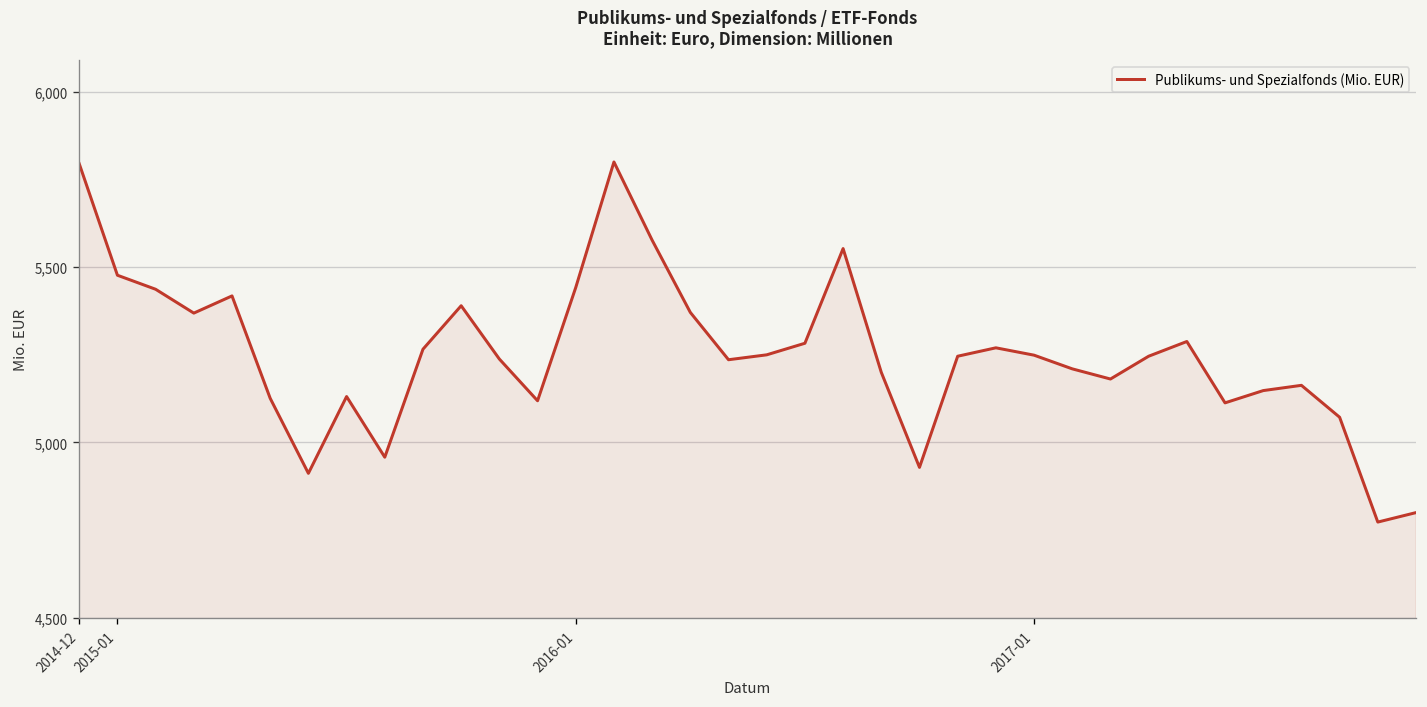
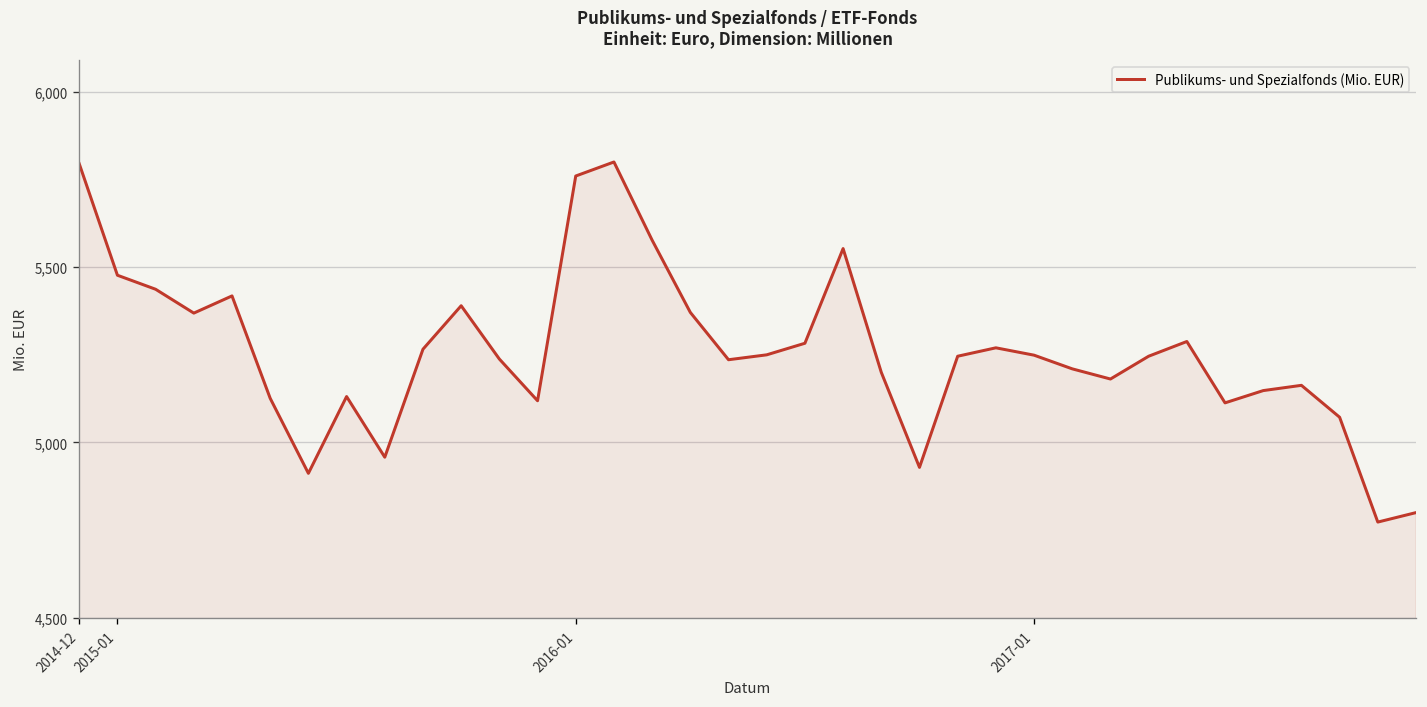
2016-01: 5,440 -> 5,760
